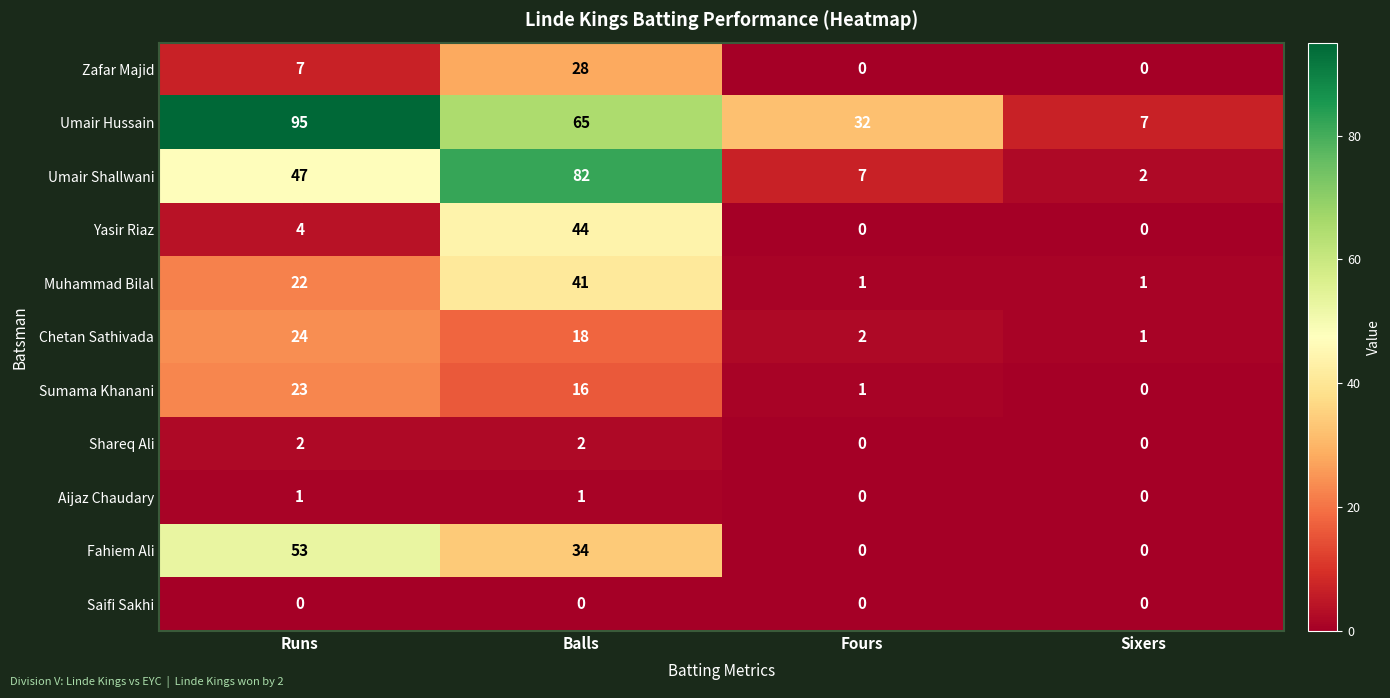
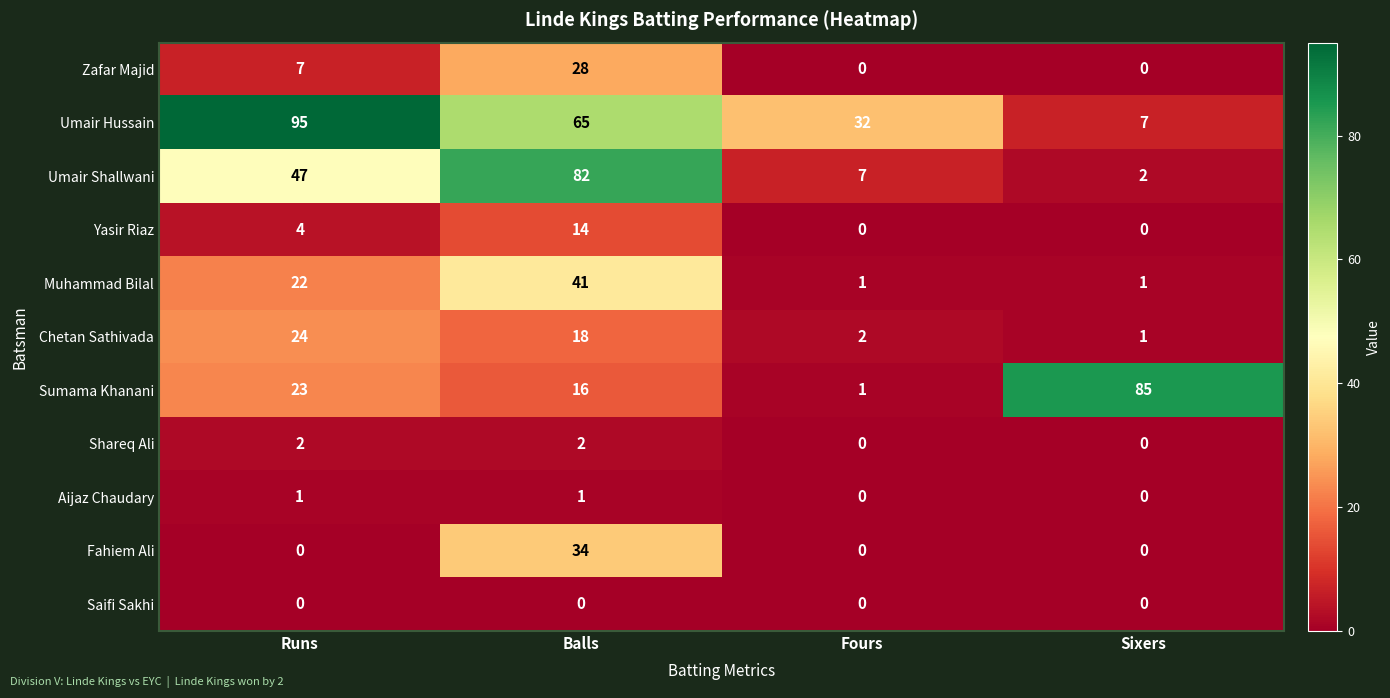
Yasir Riaz, Balls: 44 -> 14
Sumama Khanani, Sixers: 0 -> 85
Fahiem Ali, Runs: 53 -> 0
